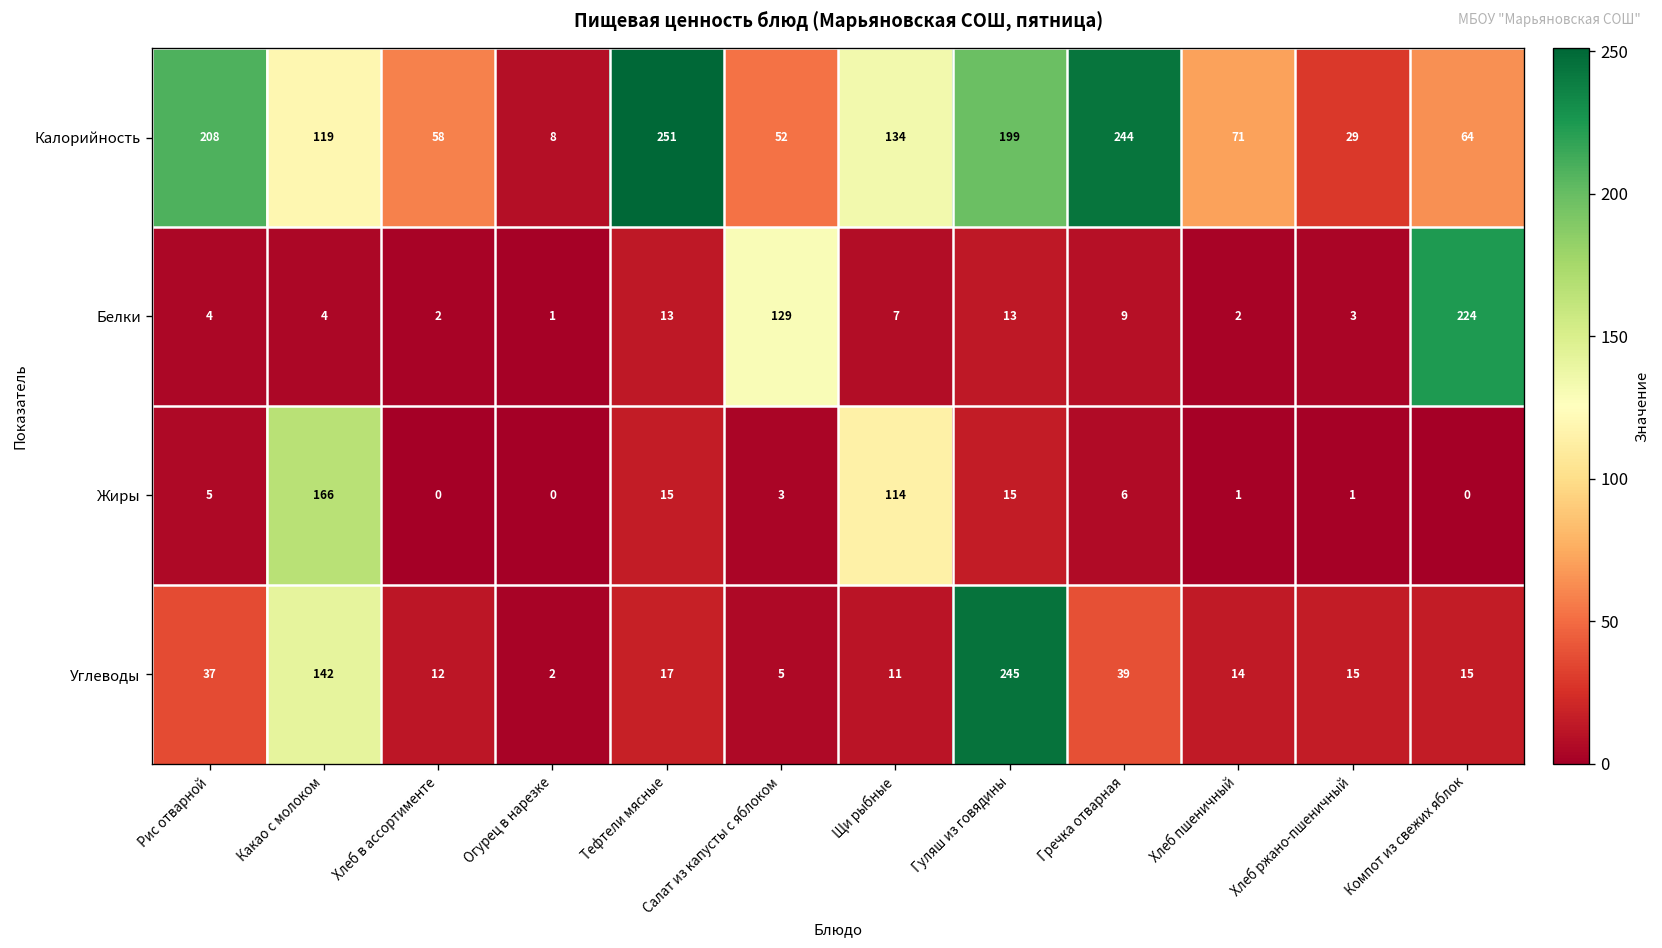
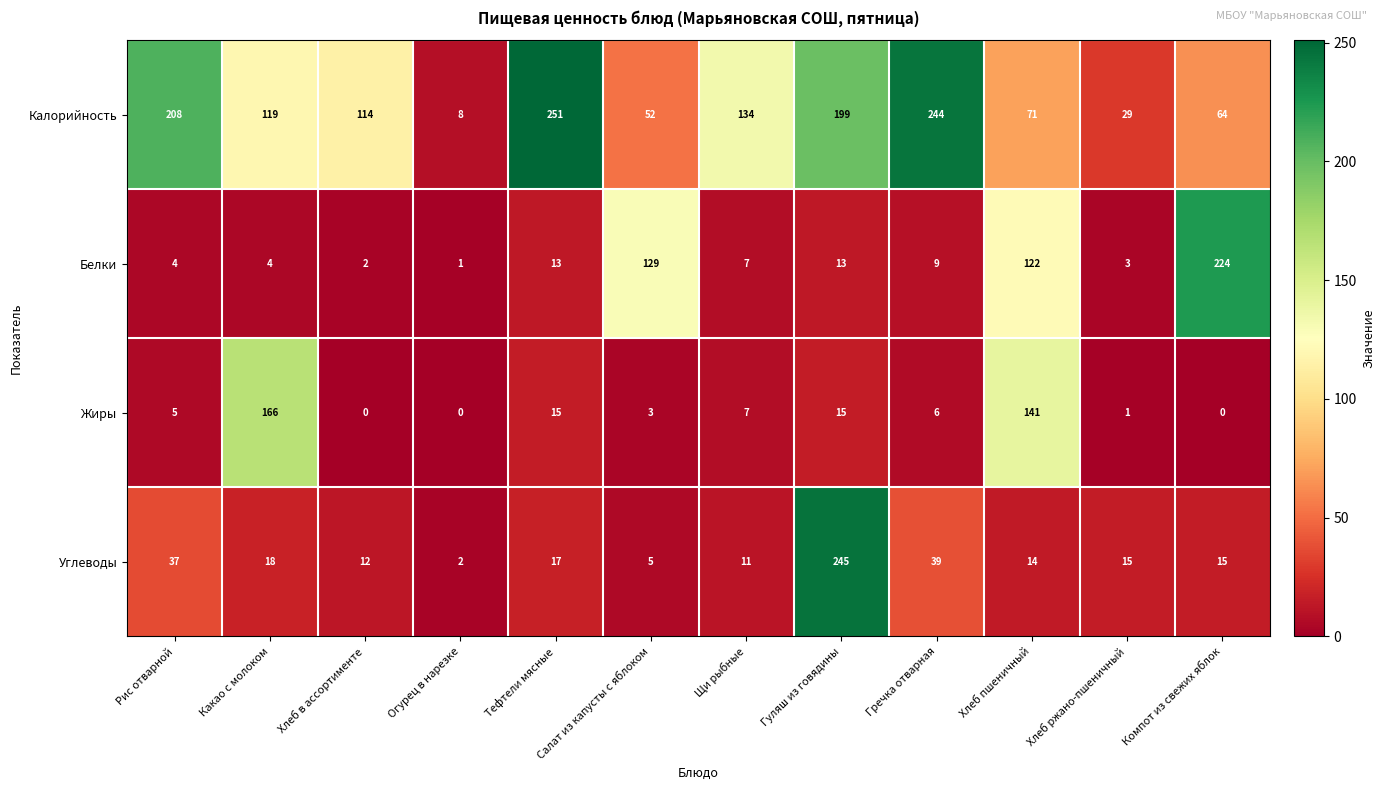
Калорийность, Хлеб в ассортименте: 58 -> 114
Белки, Хлеб пшеничный: 2 -> 122
Жиры, Щи рыбные: 114 -> 7
Жиры, Хлеб пшеничный: 1 -> 141
Углеводы, Какао с молоком: 142 -> 18
